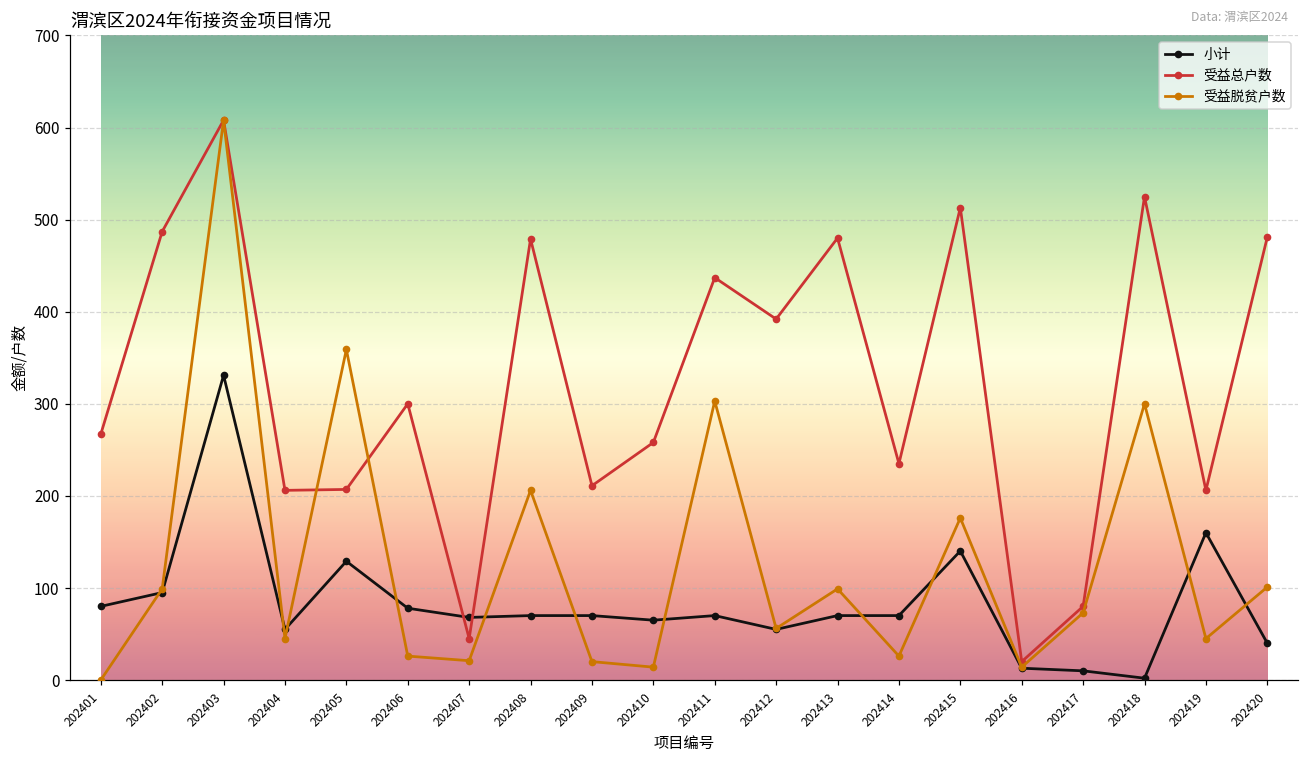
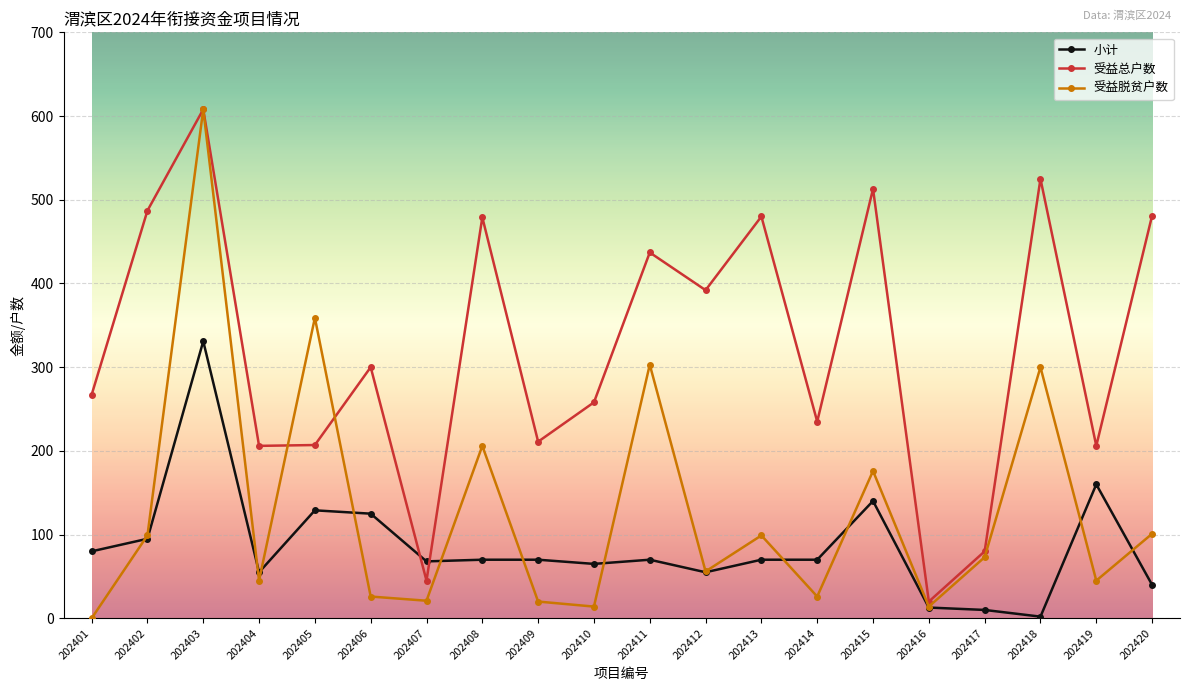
小计, 202406: 80 -> 130
